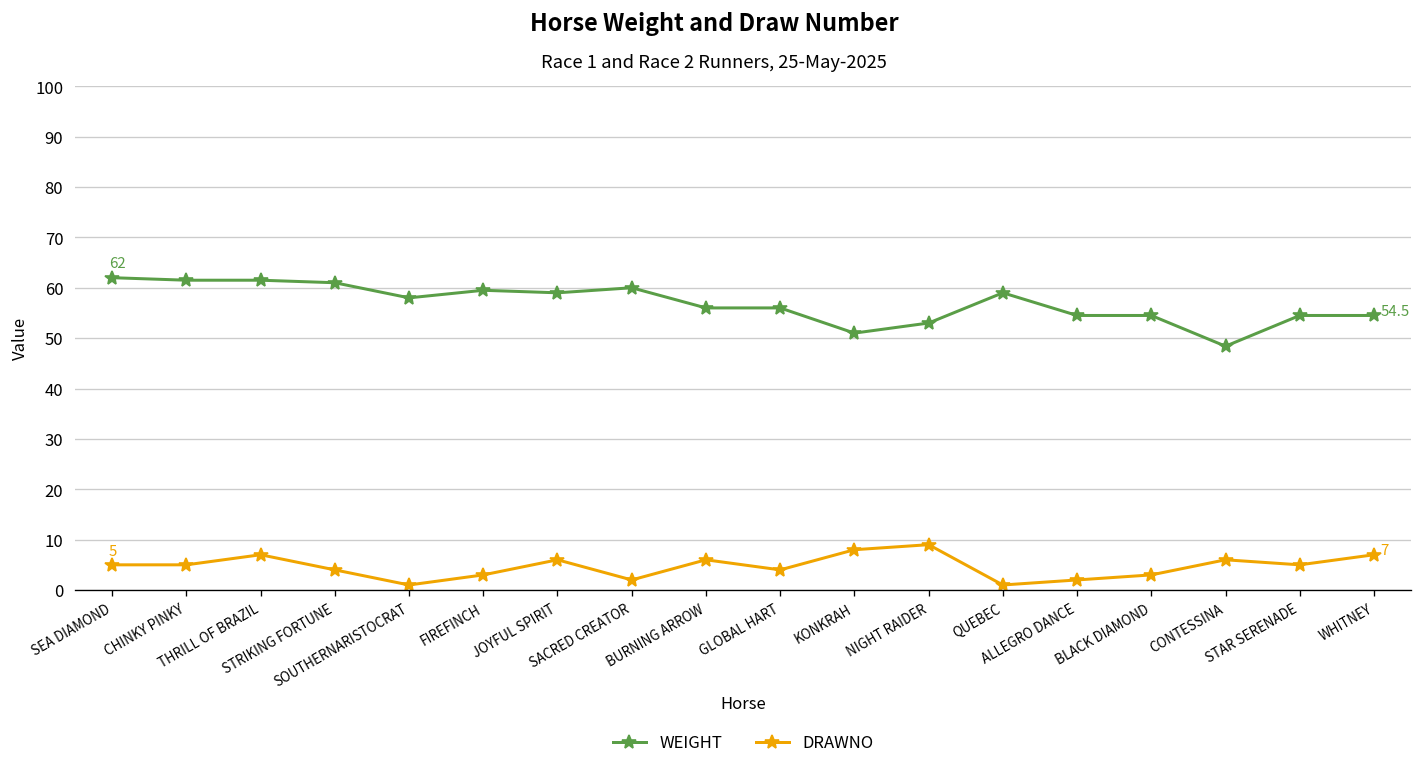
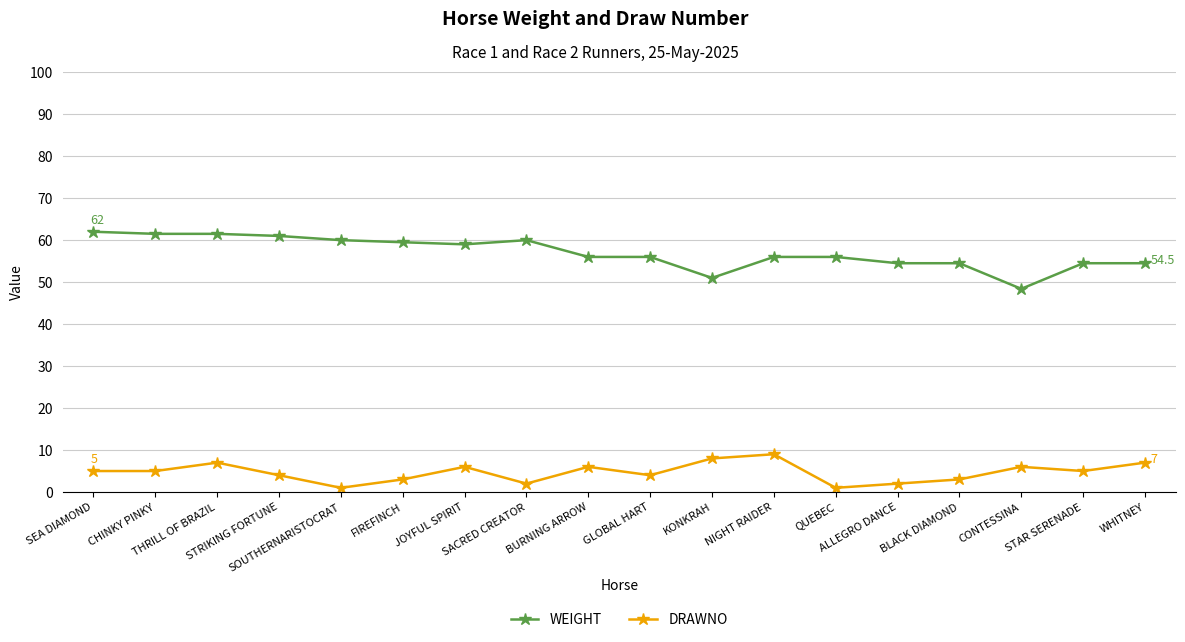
WEIGHT, SOUTHERNARISTOCRAT: 58 -> 60
WEIGHT, NIGHT RAIDER: 53 -> 56
WEIGHT, QUEBEC: 59 -> 56
